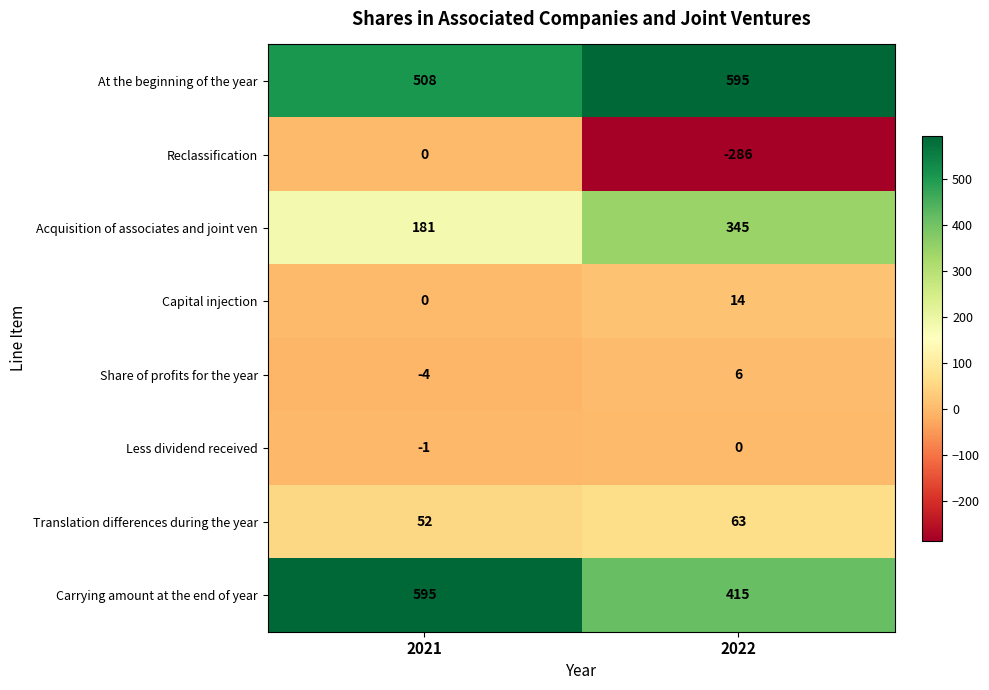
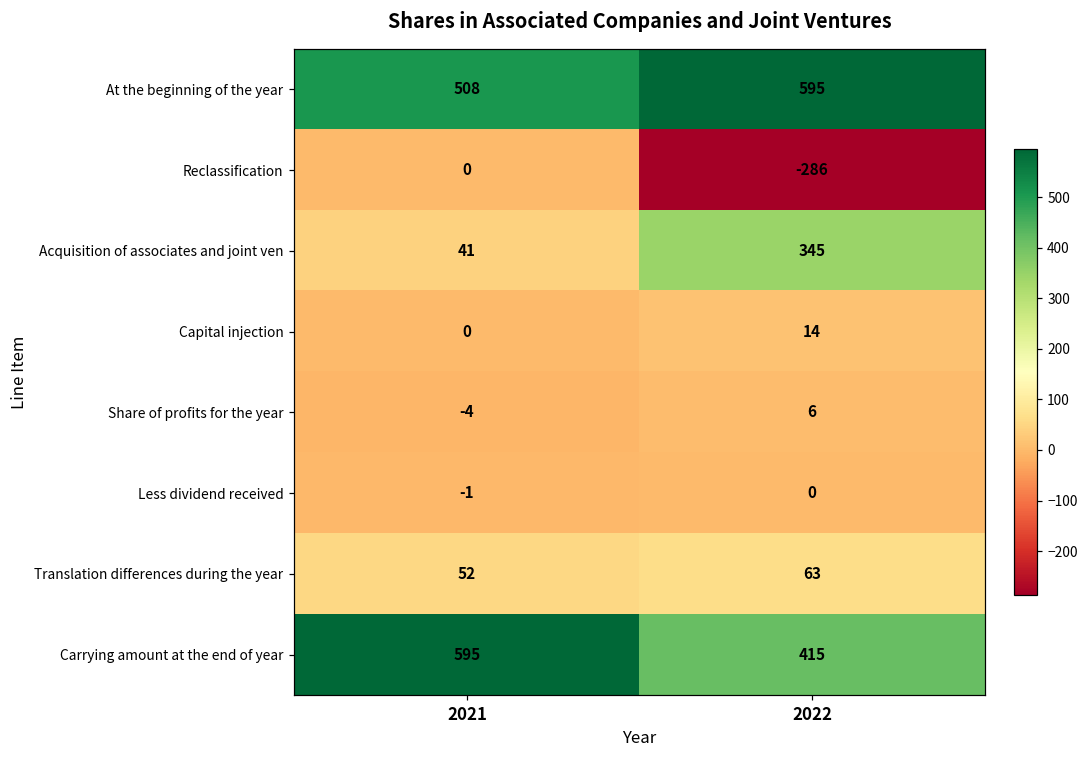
Acquisition of associates and joint ven, 2021: 181 -> 41
